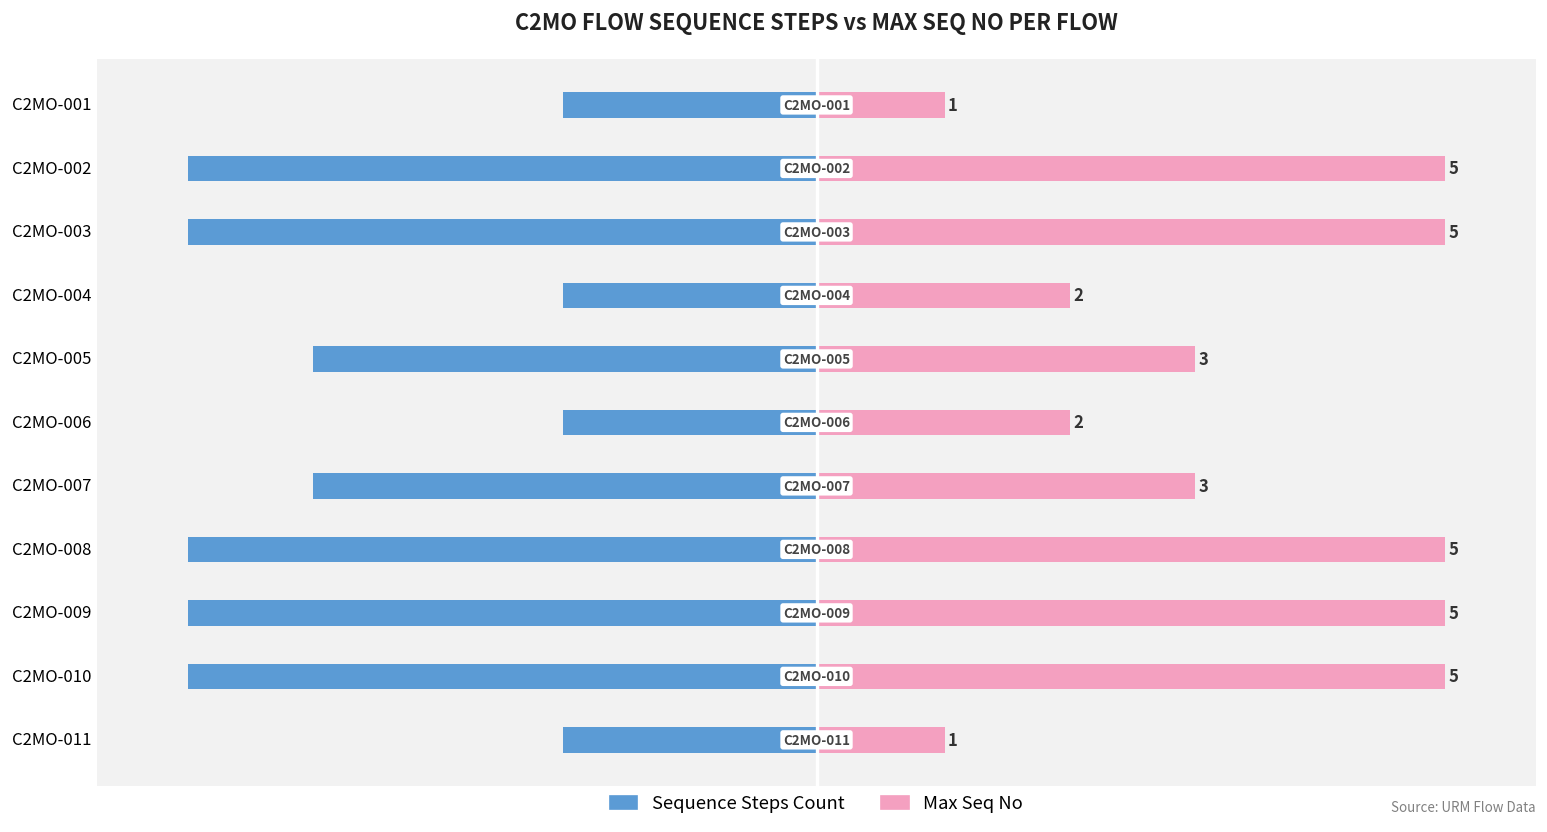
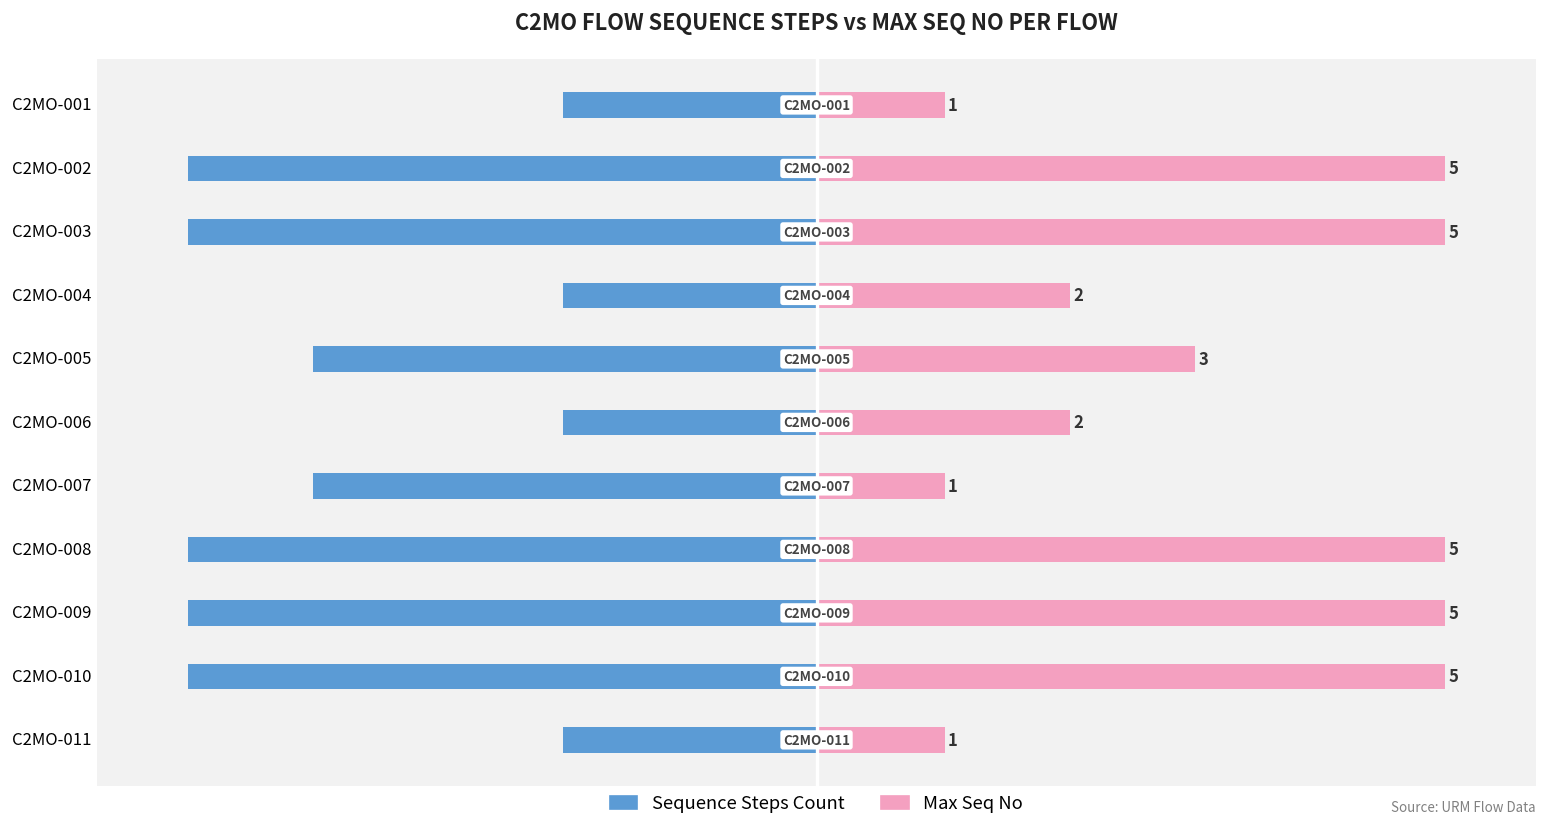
Max Seq No, C2MO-007: 3 -> 1
